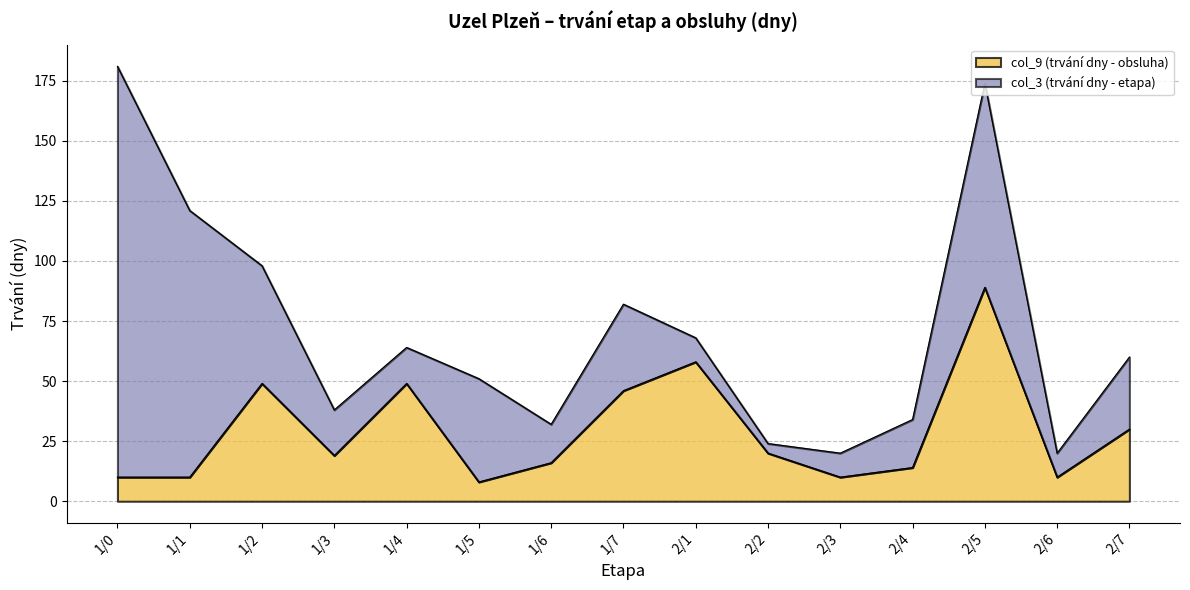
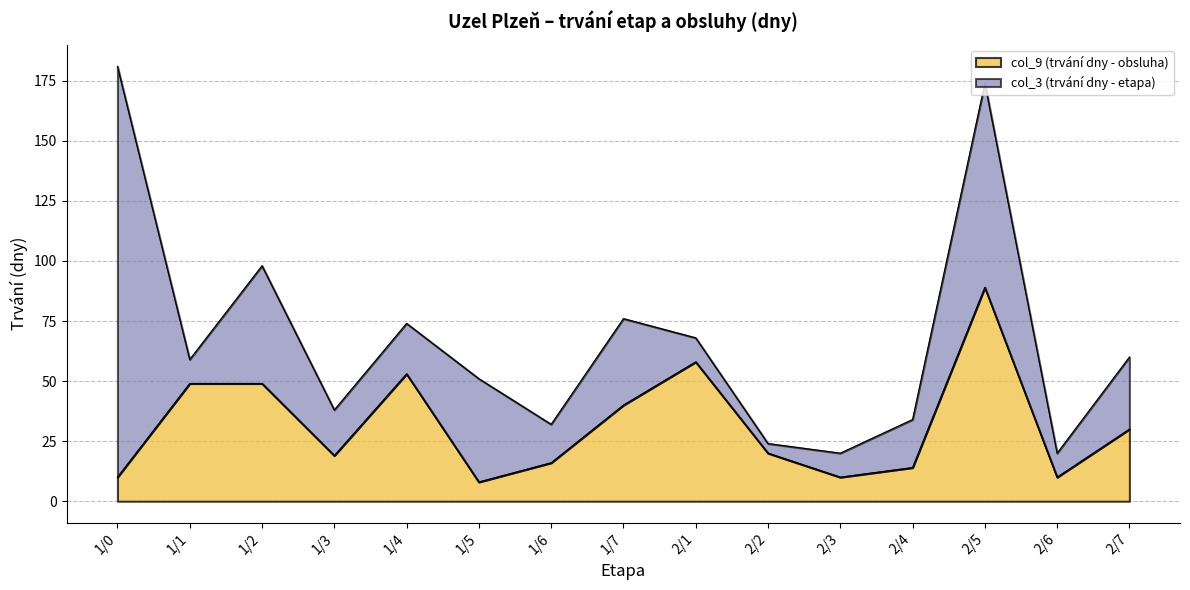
col_9 (trvání dny - obsluha), 1/1: 10 -> 49
col_3 (trvání dny - etapa), 1/1: 111 -> 10
col_9 (trvání dny - obsluha), 1/4: 49 -> 53
col_3 (trvání dny - etapa), 1/4: 15 -> 21
col_9 (trvání dny - obsluha), 1/7: 46 -> 40
